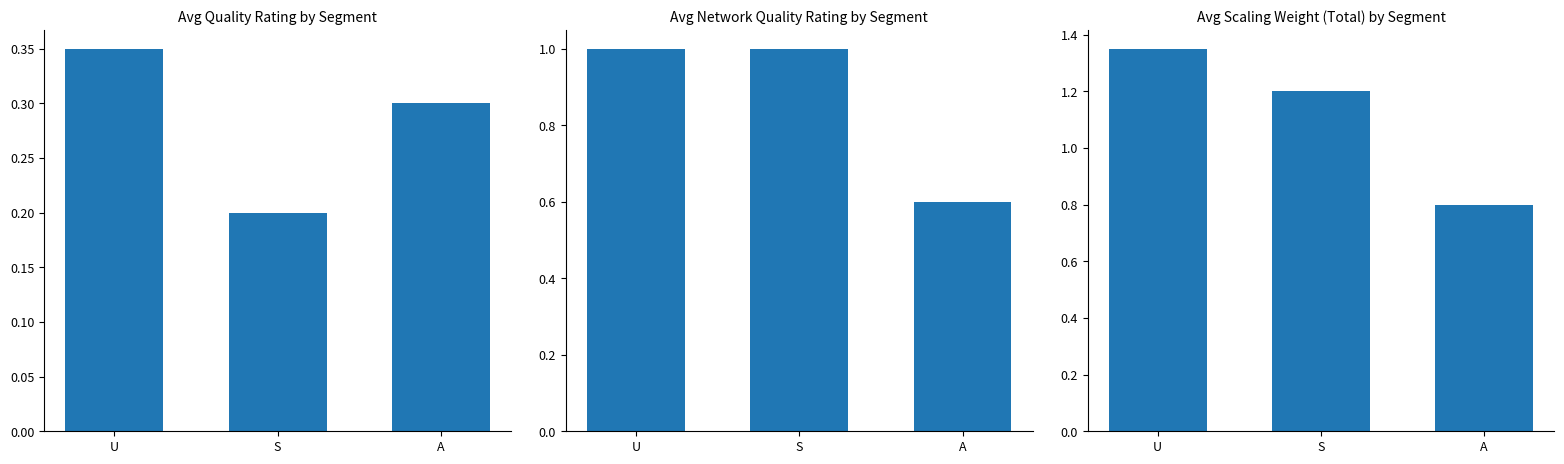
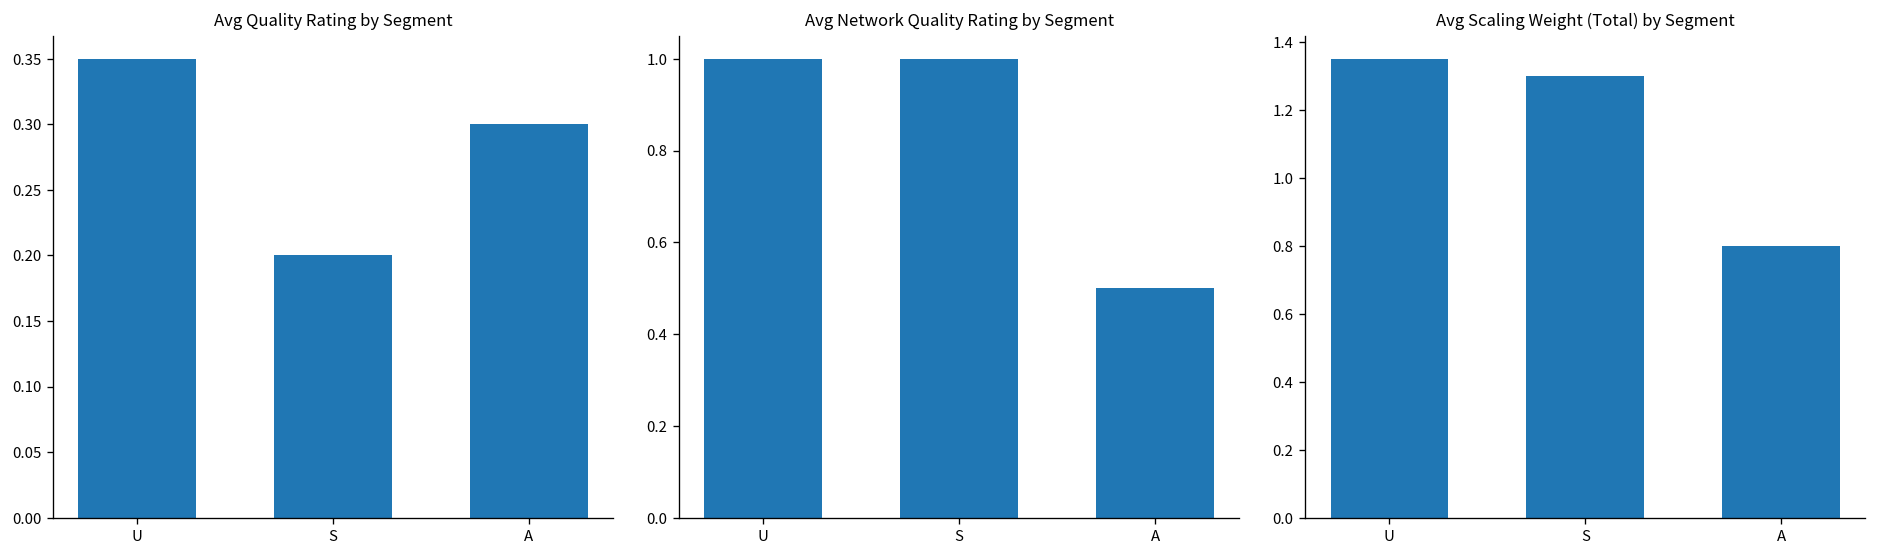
Avg Network Quality Rating by Segment, A: 0.6 -> 0.5
Avg Scaling Weight (Total) by Segment, S: 1.2 -> 1.3
